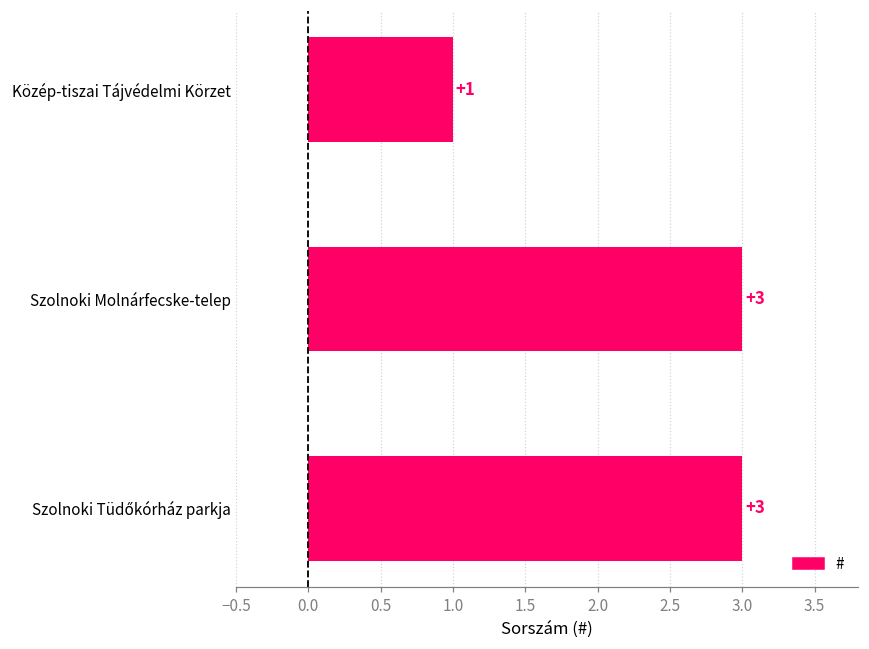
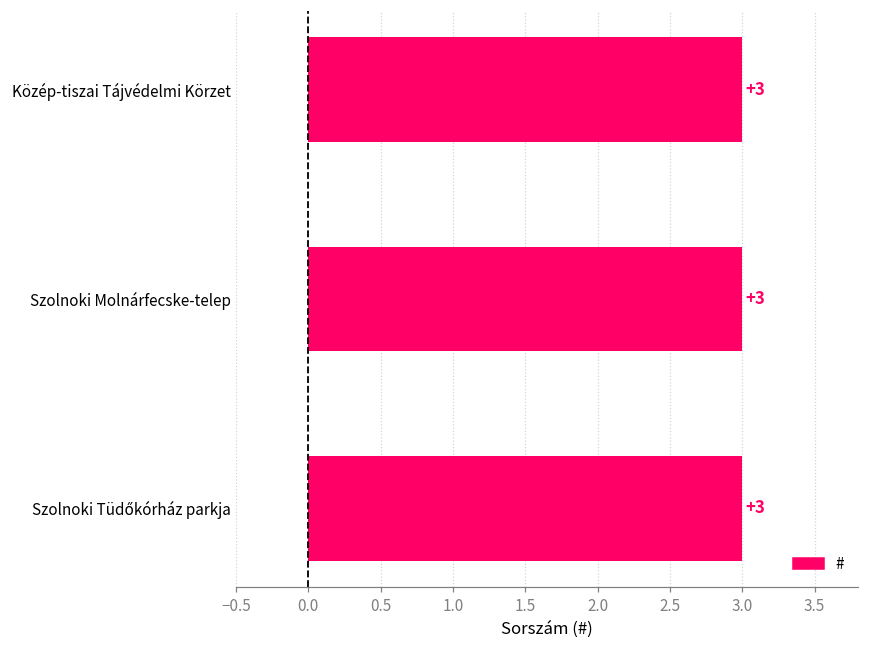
Közép-tiszai Tájvédelmi Körzet: +1 -> +3
